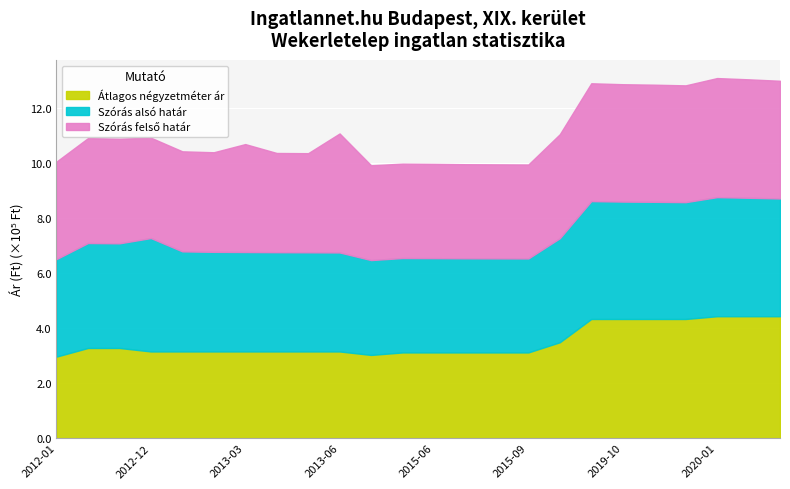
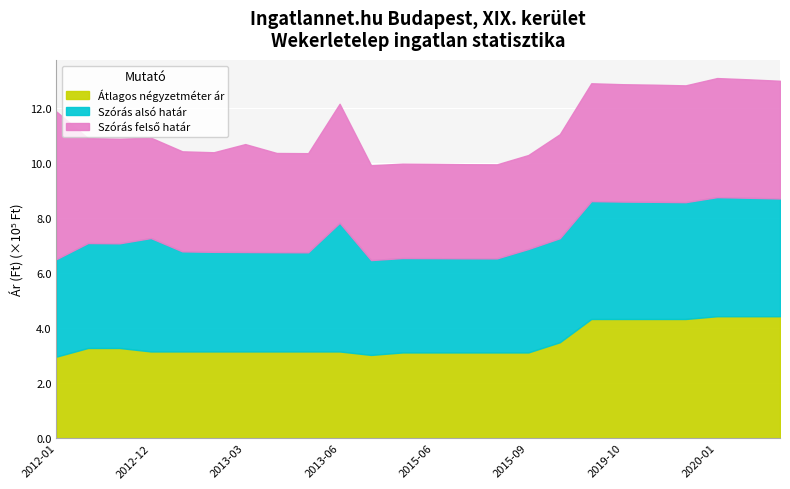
Szórás felső határ, 2012-01: 3.5 -> 5.4
Szórás alsó határ, 2013-06: 3.6 -> 4.7
Szórás alsó határ, 2015-09: 3.4 -> 3.8
